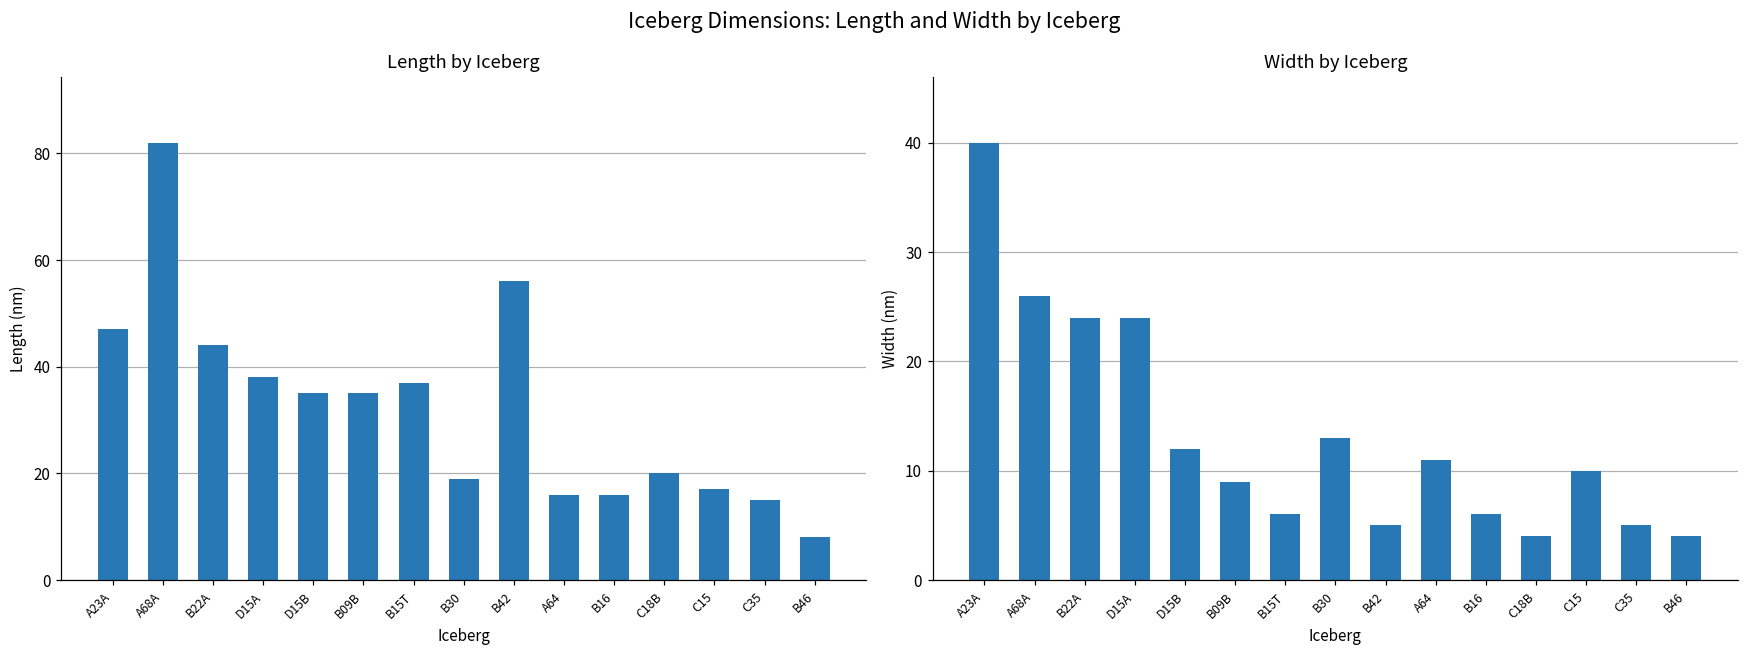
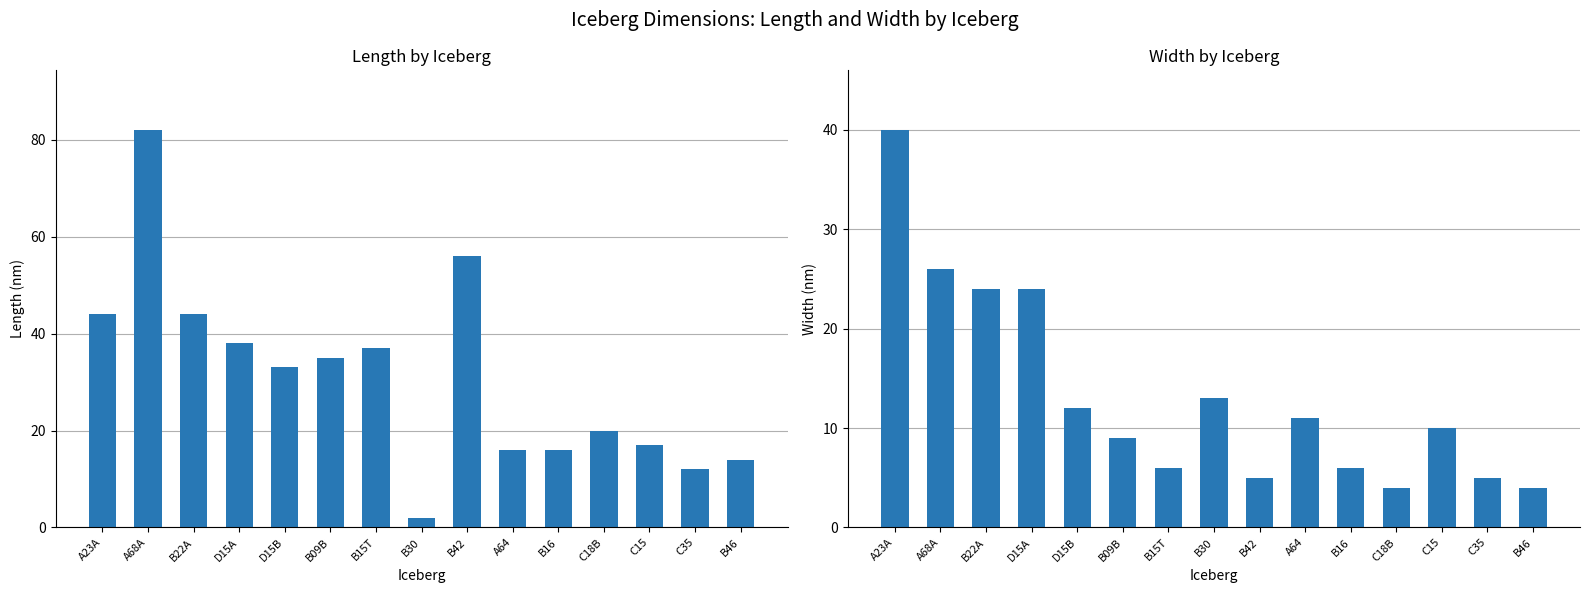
Length by Iceberg, A23A: 47 -> 44
Length by Iceberg, D15B: 35 -> 33
Length by Iceberg, B30: 19 -> 2
Length by Iceberg, C35: 15 -> 12
Length by Iceberg, B46: 8 -> 14
